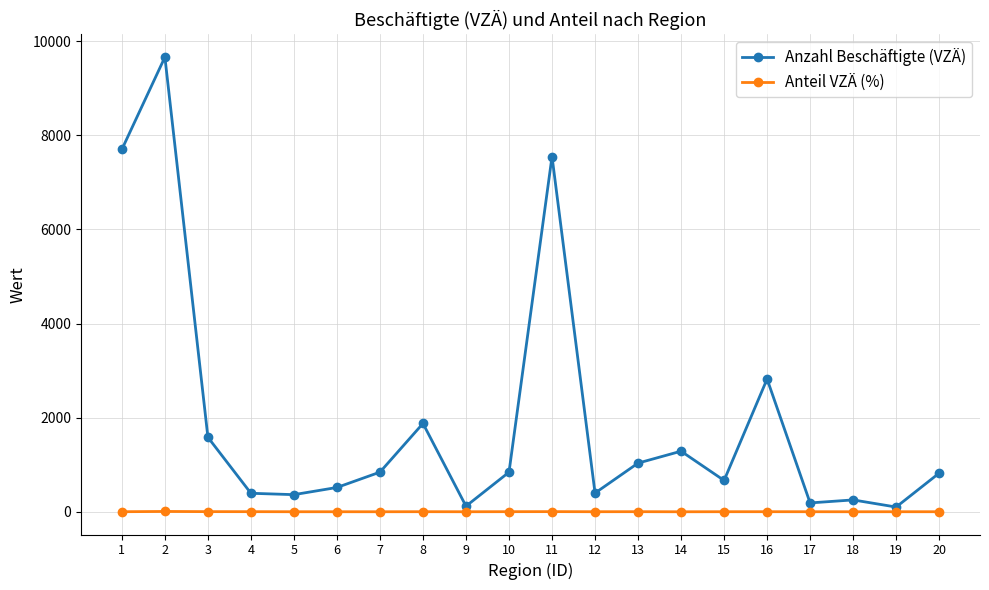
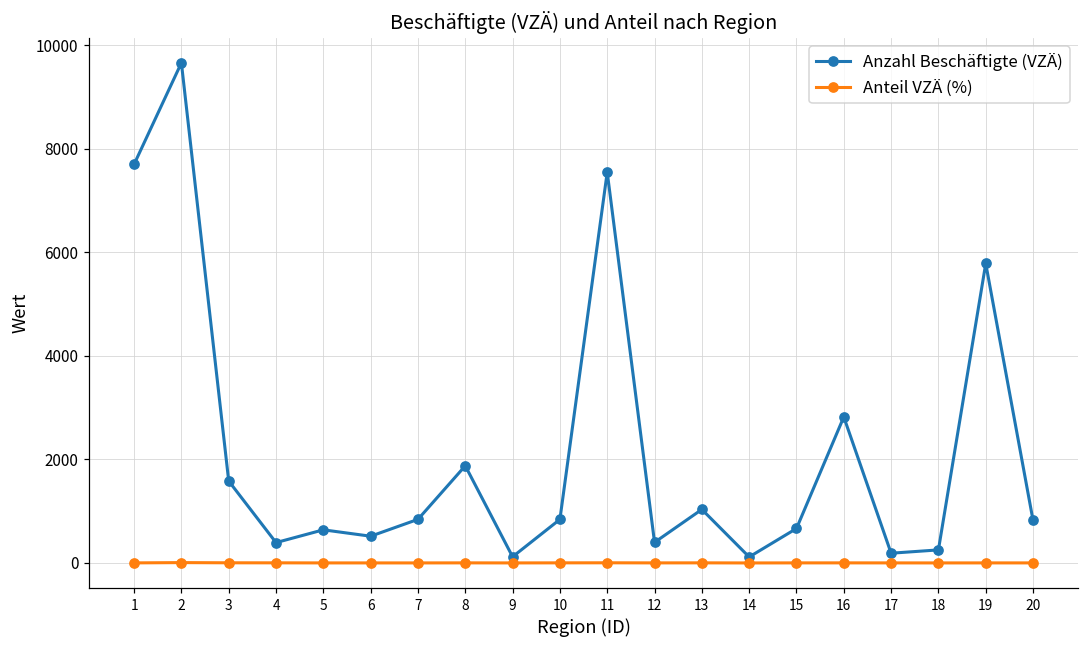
Anzahl Beschäftigte (VZÄ), 5: 400 -> 600
Anzahl Beschäftigte (VZÄ), 14: 1300 -> 100
Anzahl Beschäftigte (VZÄ), 19: 100 -> 5800
